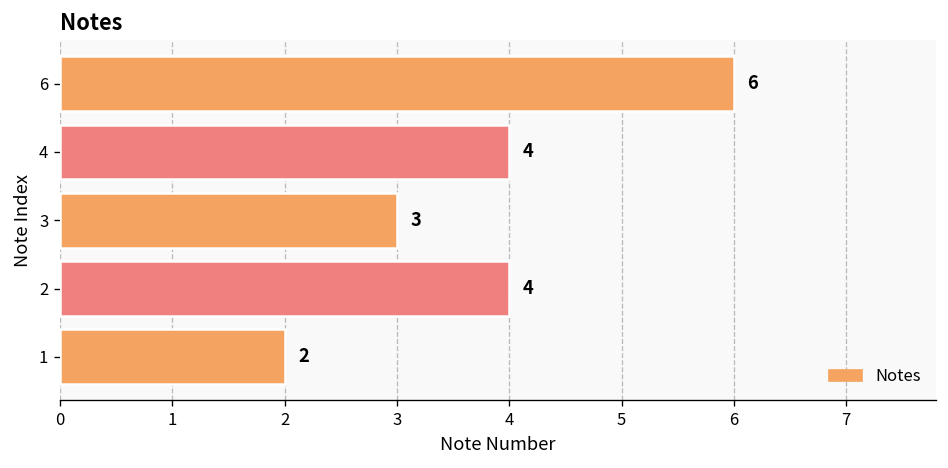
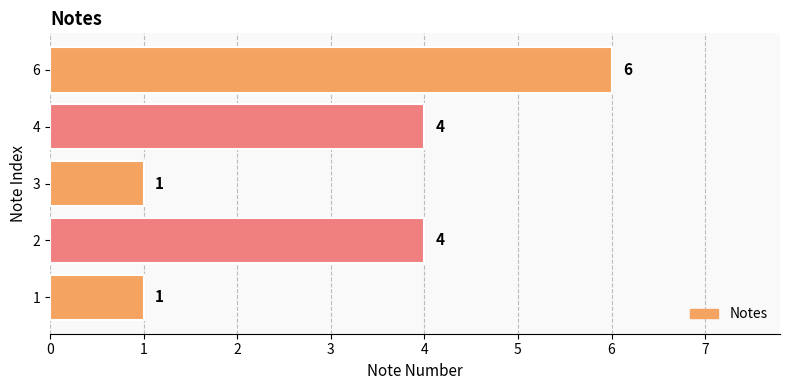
3: 3 -> 1
1: 2 -> 1
